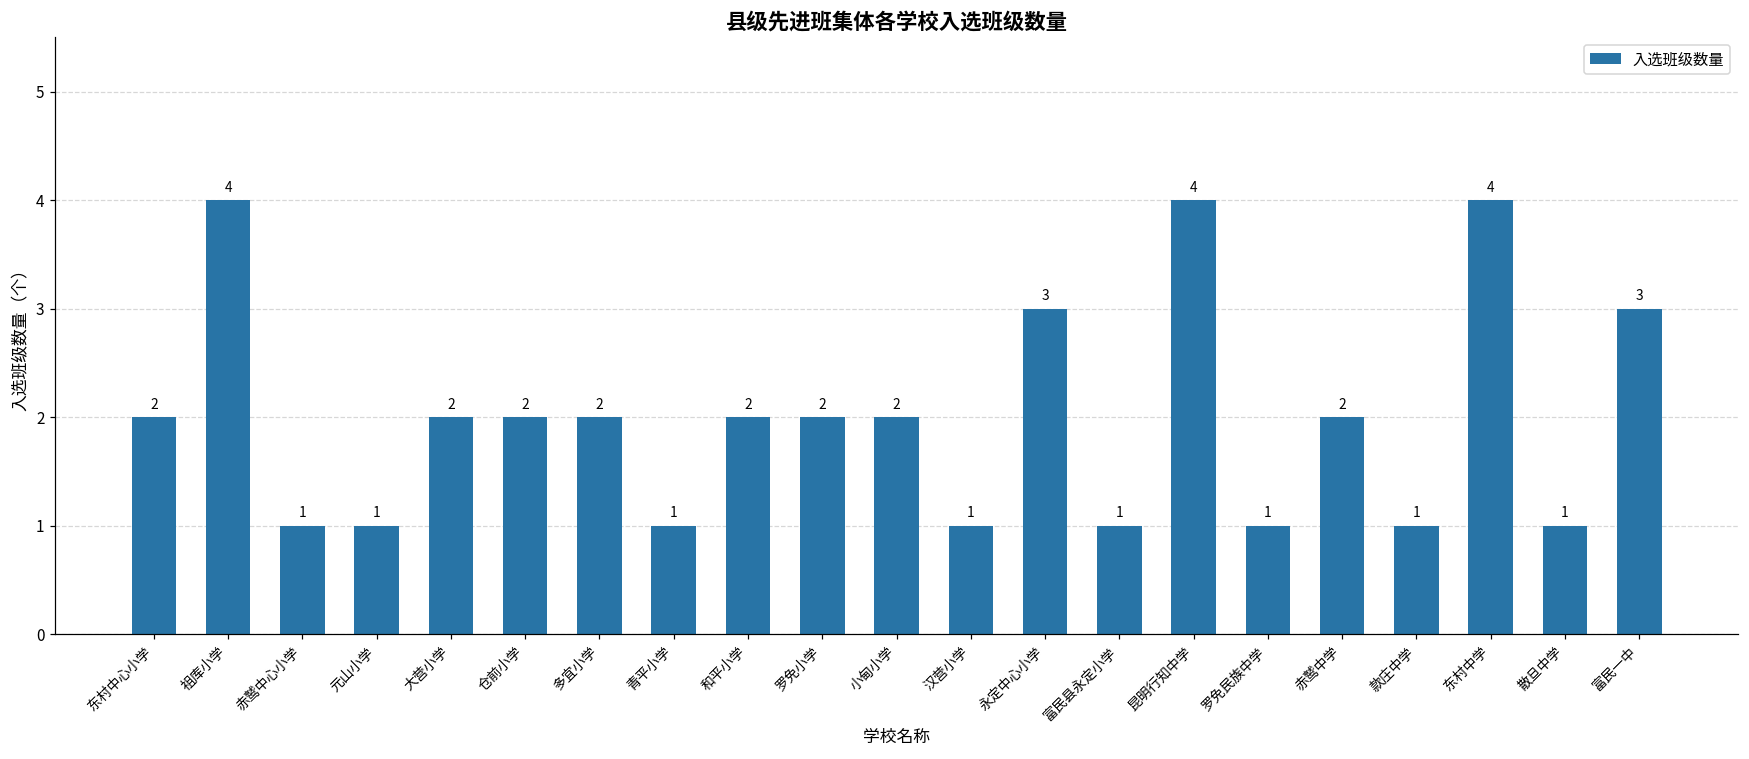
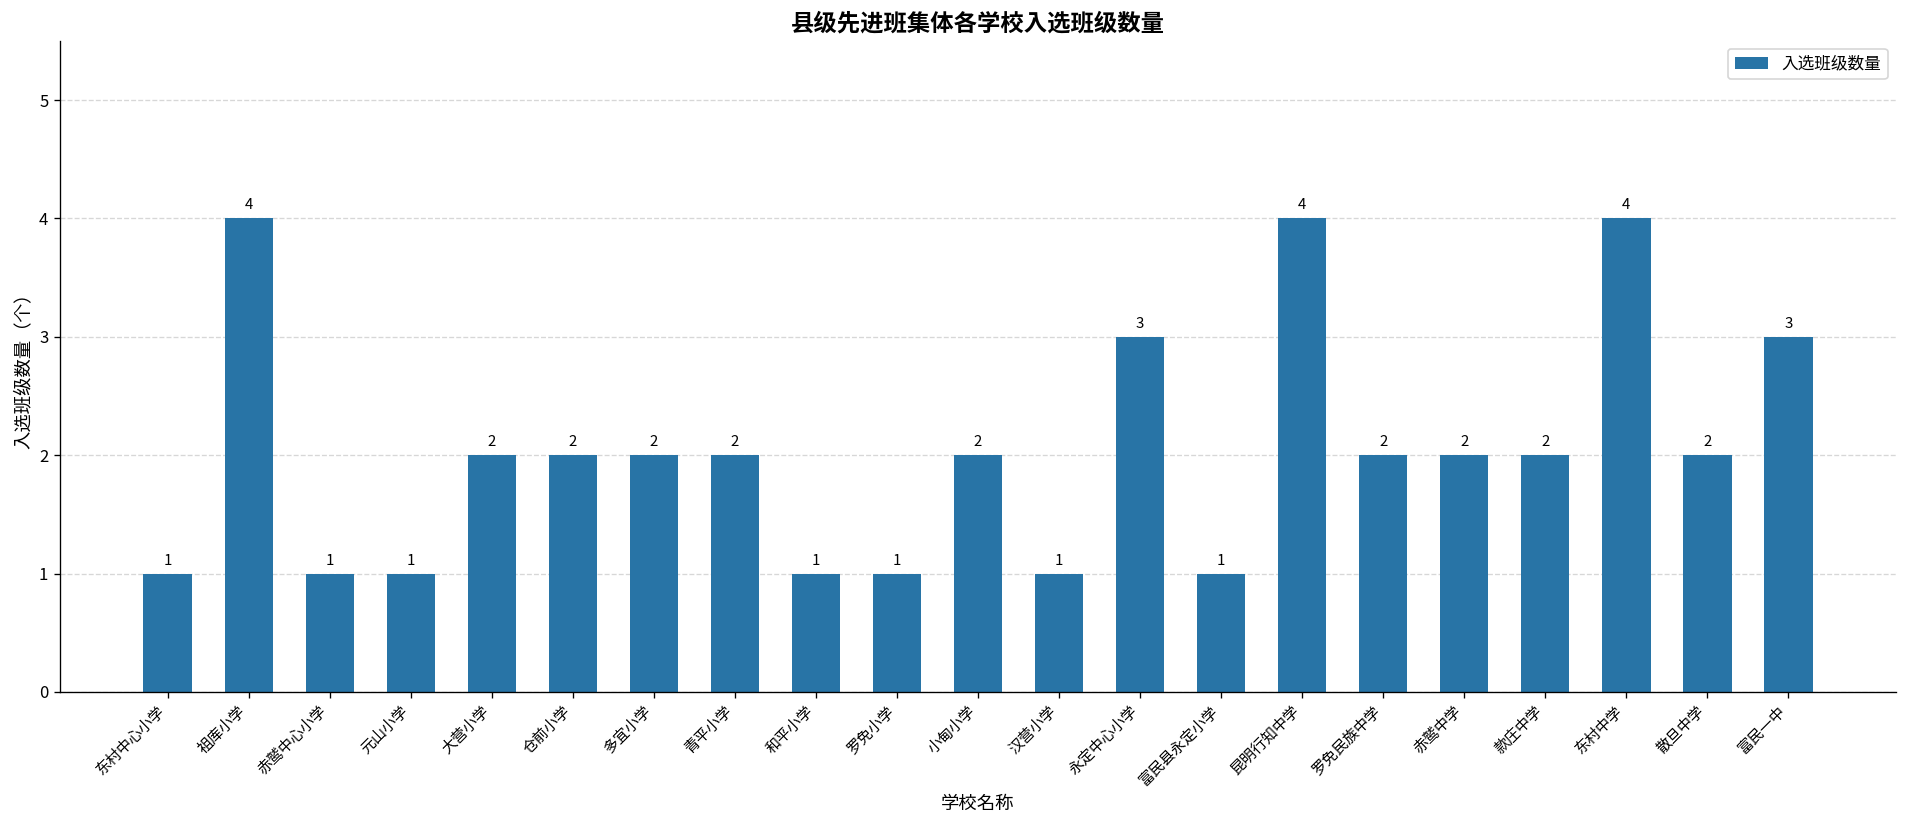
东村中心小学: 2 -> 1
青平小学: 1 -> 2
和平小学: 2 -> 1
罗免小学: 2 -> 1
罗免民族中学: 1 -> 2
款庄中学: 1 -> 2
散旦中学: 1 -> 2
